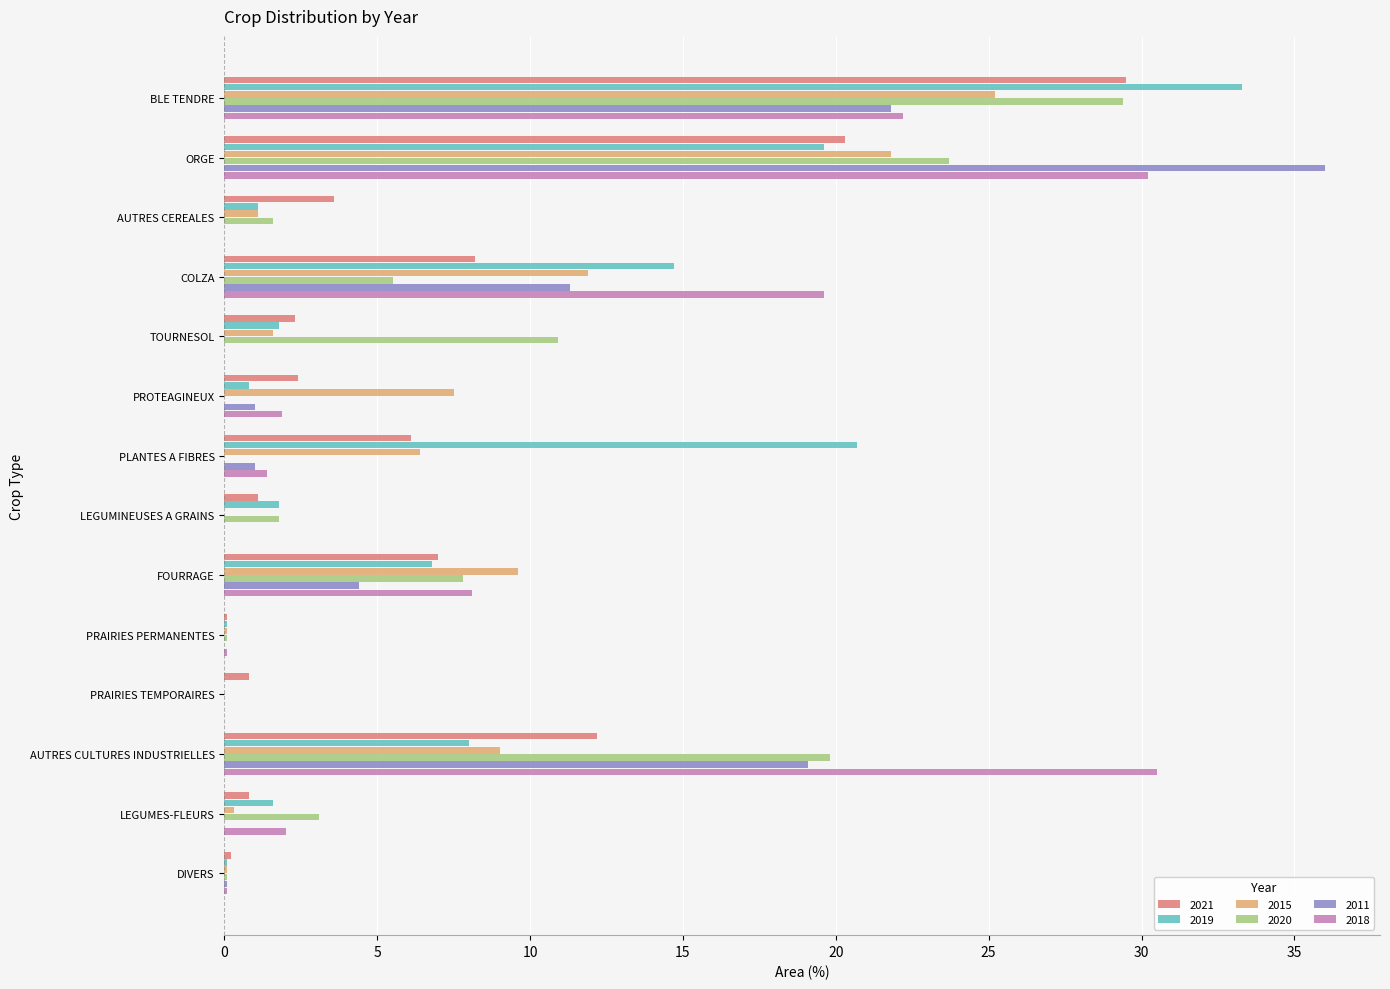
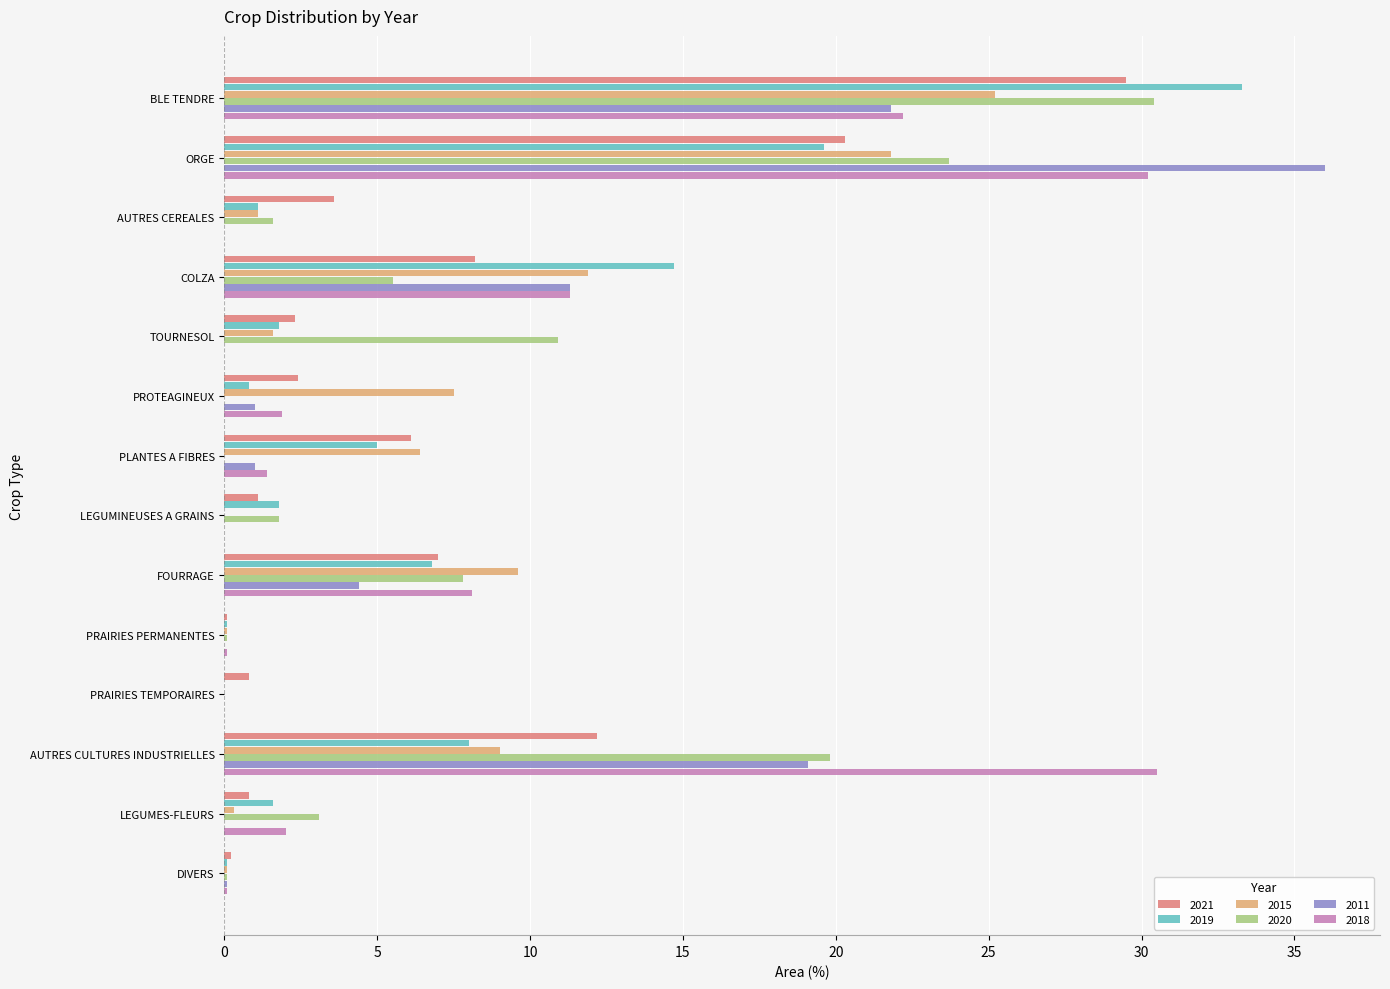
2020, BLE TENDRE: 29.4 -> 30.4
2018, COLZA: 19.6 -> 11.3
2019, PLANTES A FIBRES: 20.7 -> 5.0
